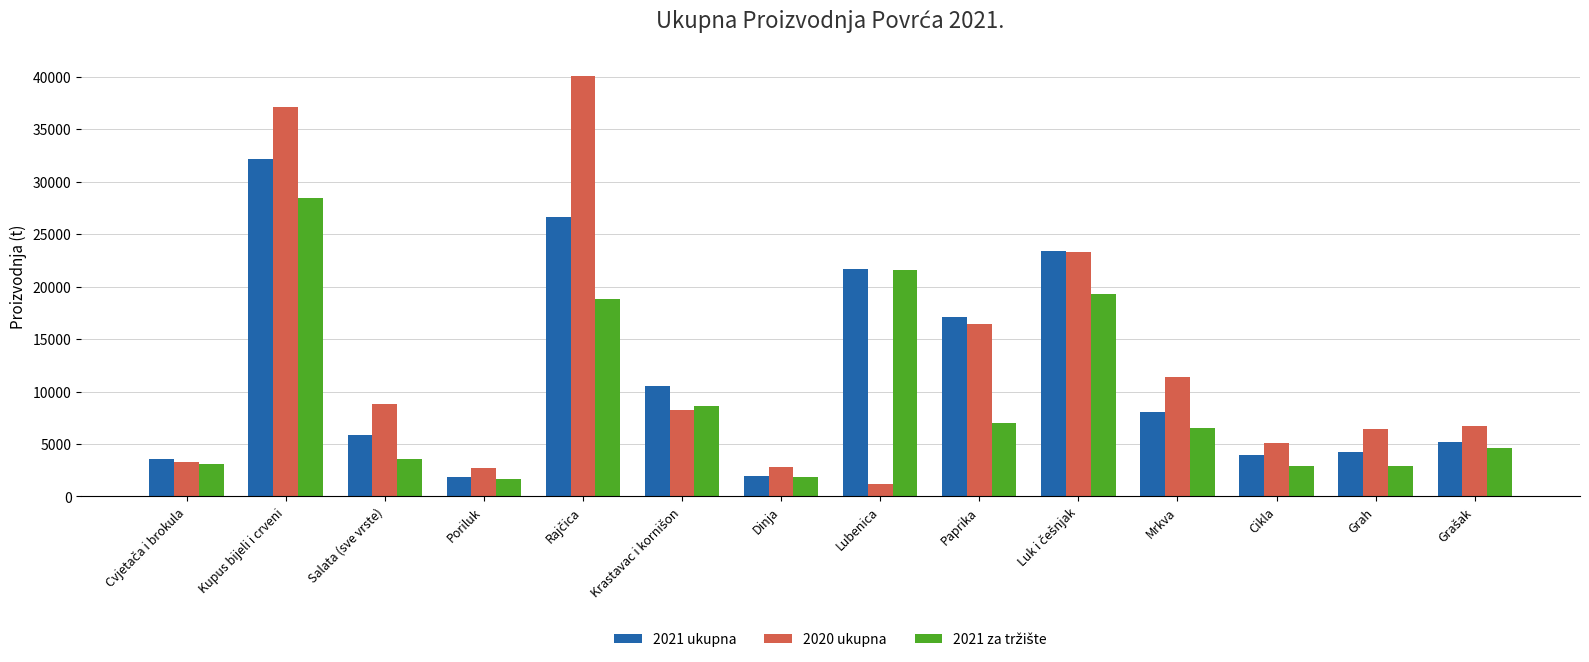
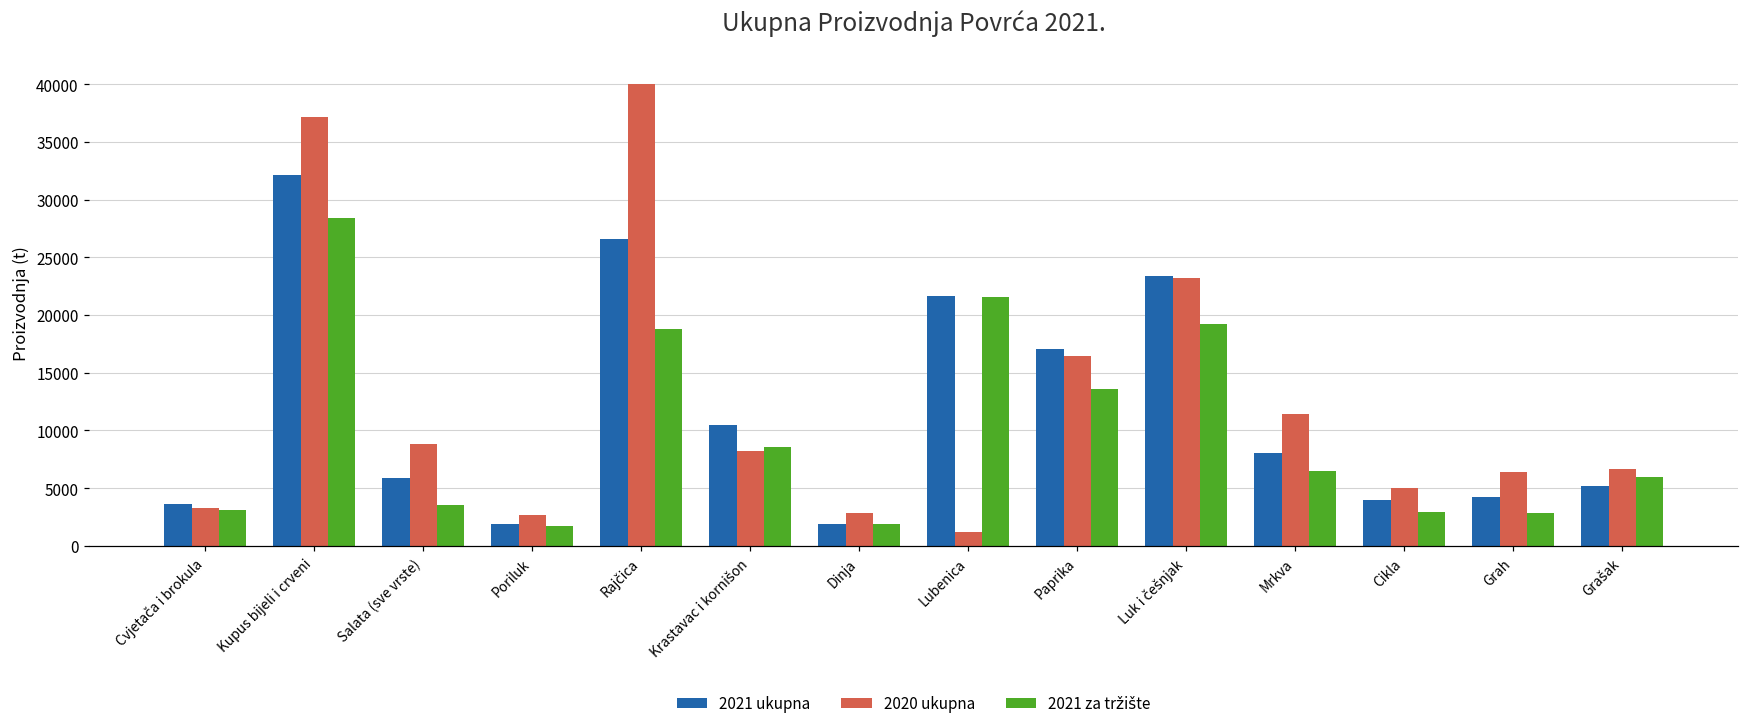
2021 za tržište, Paprika: 7000 -> 13600
2021 za tržište, Grašak: 4600 -> 6000
